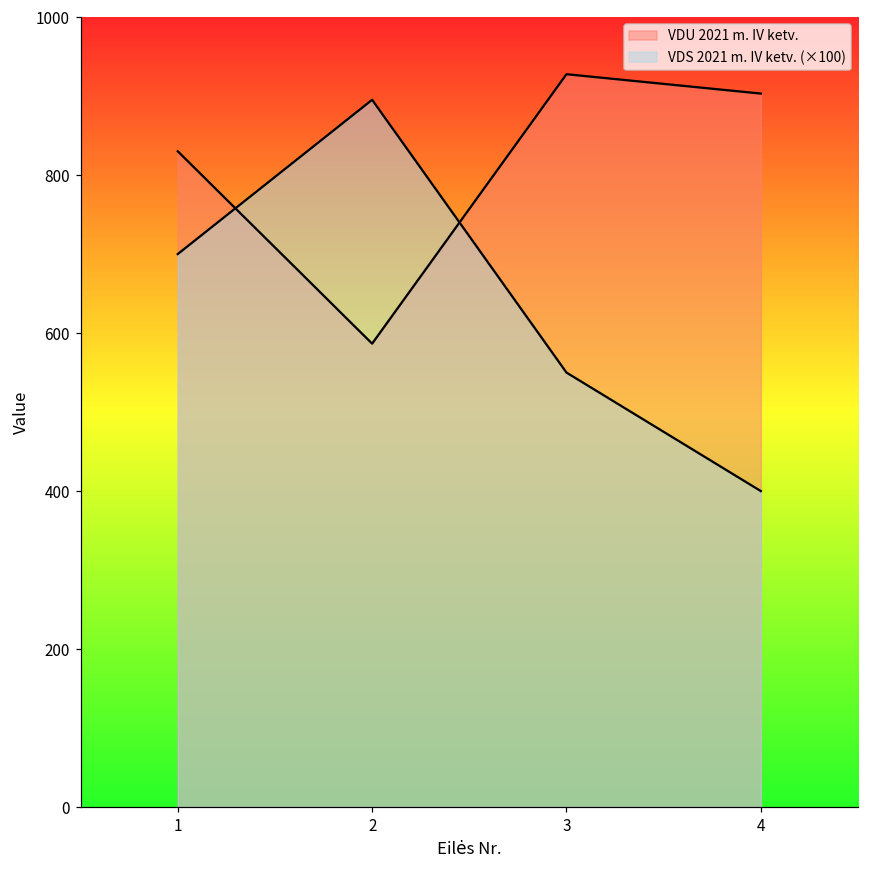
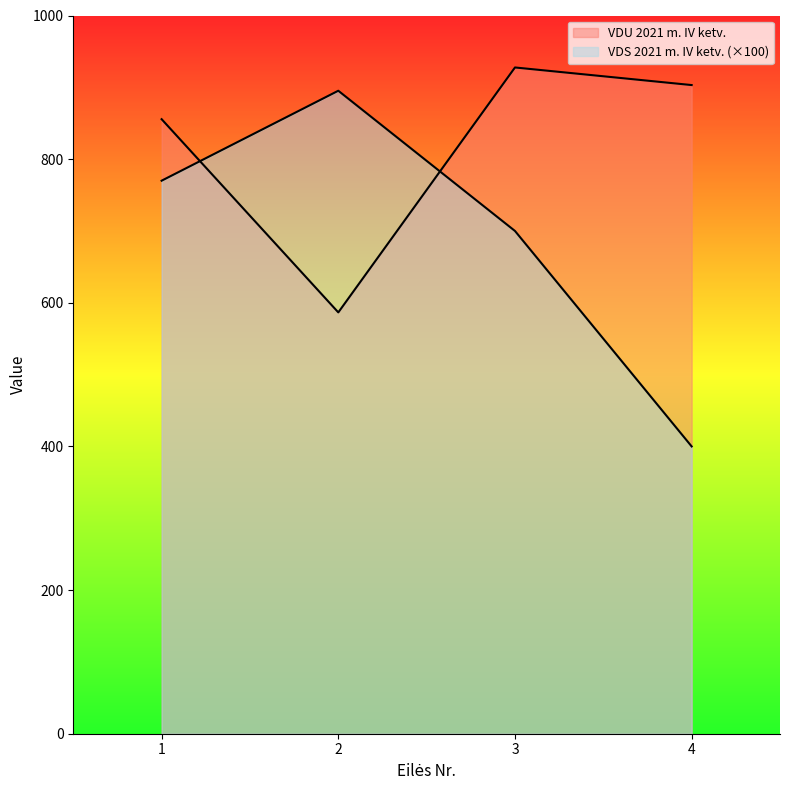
VDU 2021 m. IV ketv., 1: 830 -> 860
VDS 2021 m. IV ketv. (×100), 1: 700 -> 770
VDS 2021 m. IV ketv. (×100), 3: 550 -> 700
